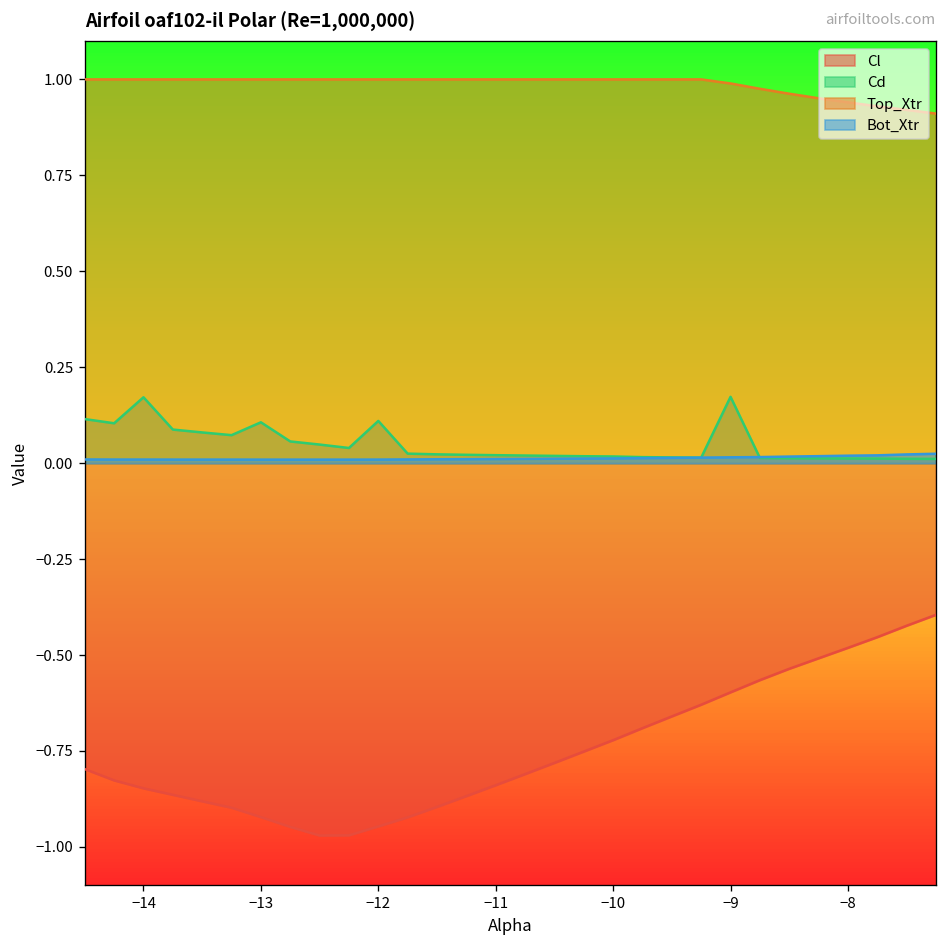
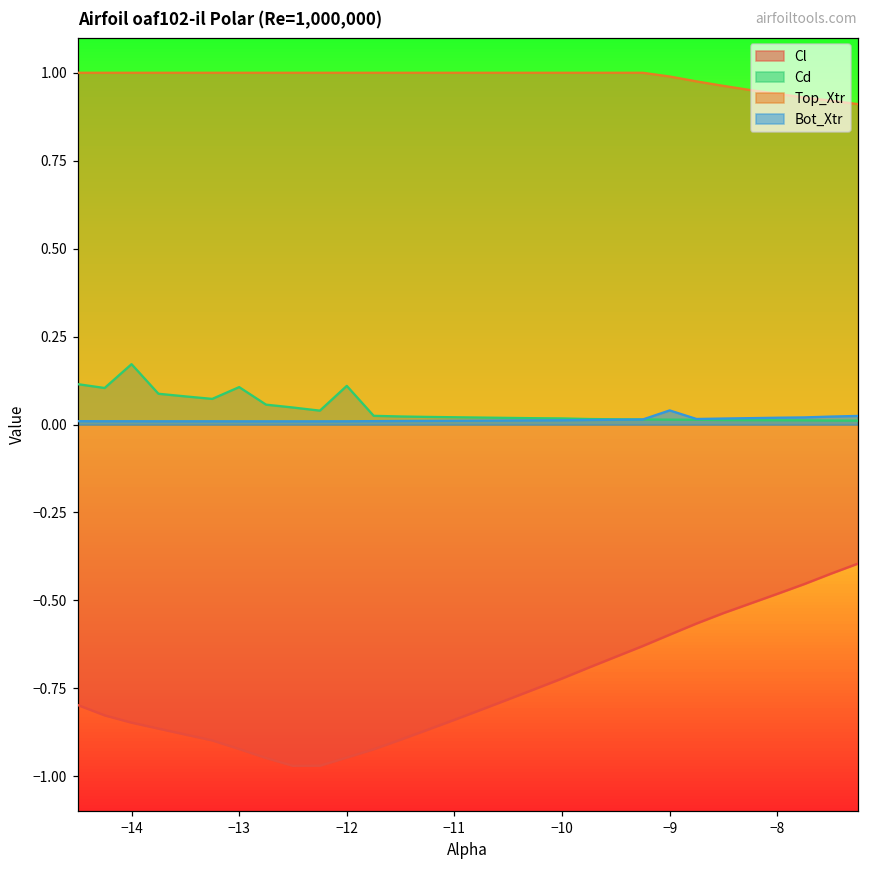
Cd, −9: 0.17 -> 0.01
Bot_Xtr, −9: 0.02 -> 0.04
